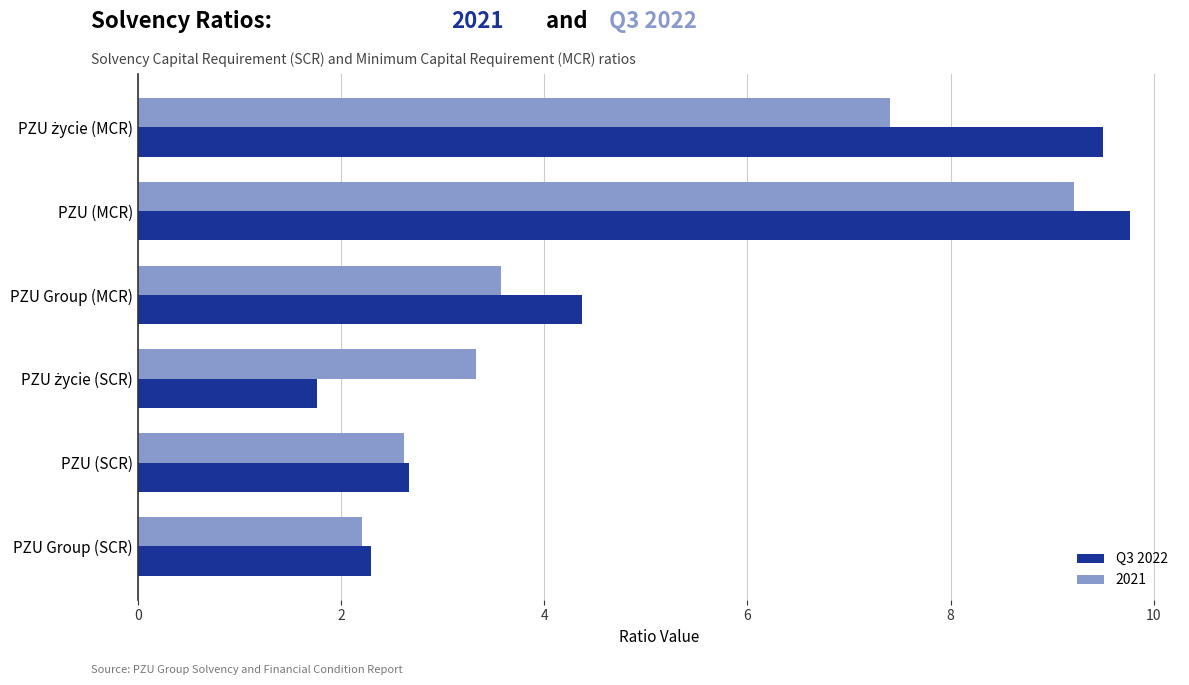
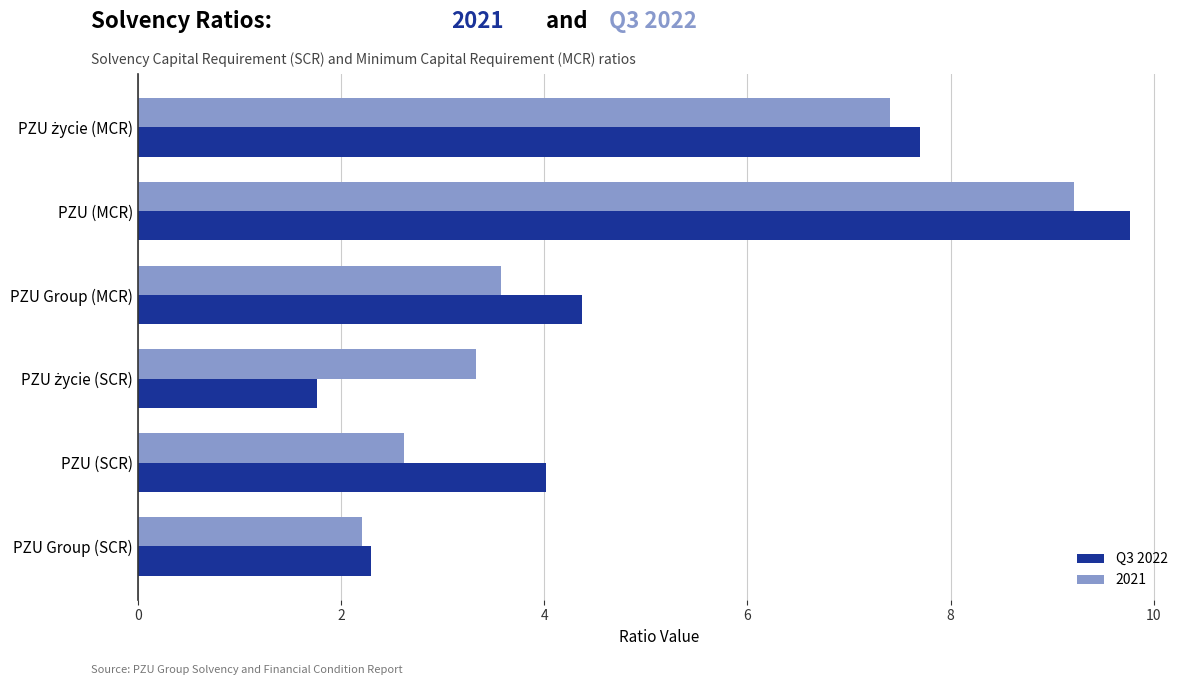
Q3 2022, PZU życie (MCR): 9.5 -> 7.7
Q3 2022, PZU (SCR): 2.67 -> 4.02
